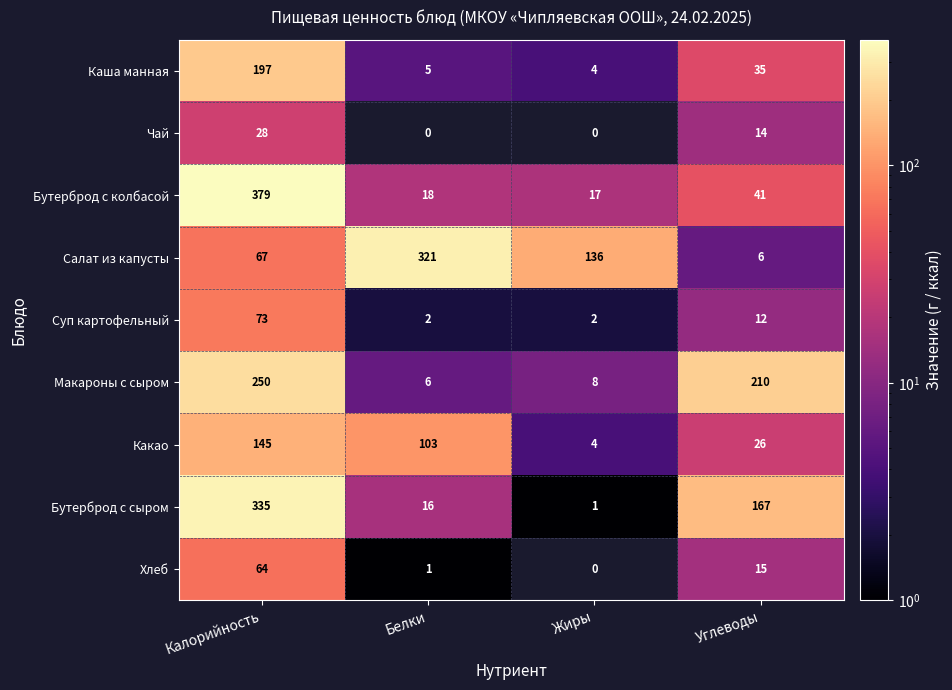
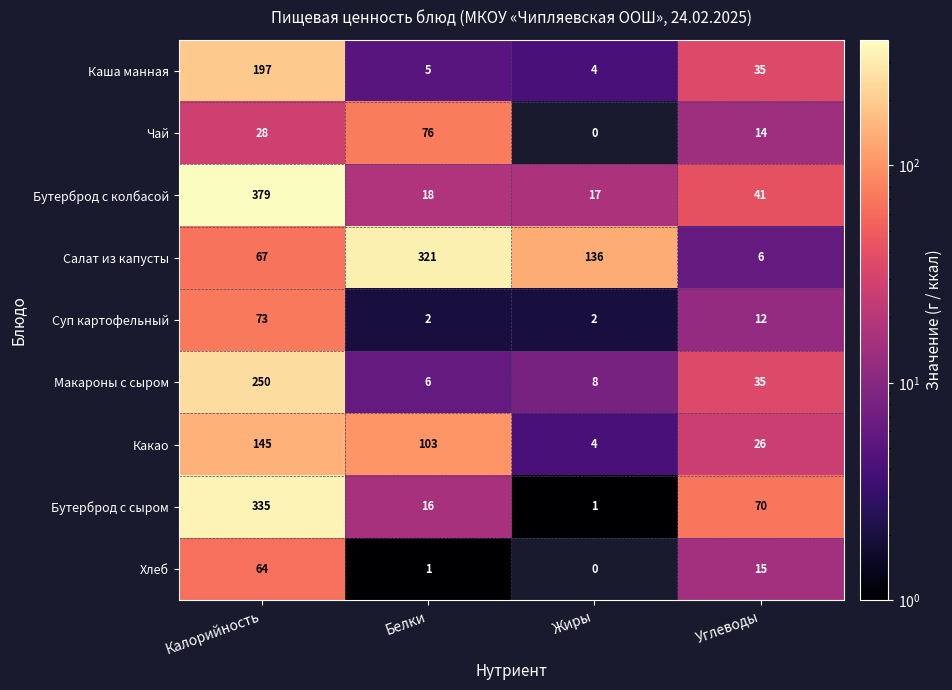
Чай, Белки: 0 -> 76
Макароны с сыром, Углеводы: 210 -> 35
Бутерброд с сыром, Углеводы: 167 -> 70
